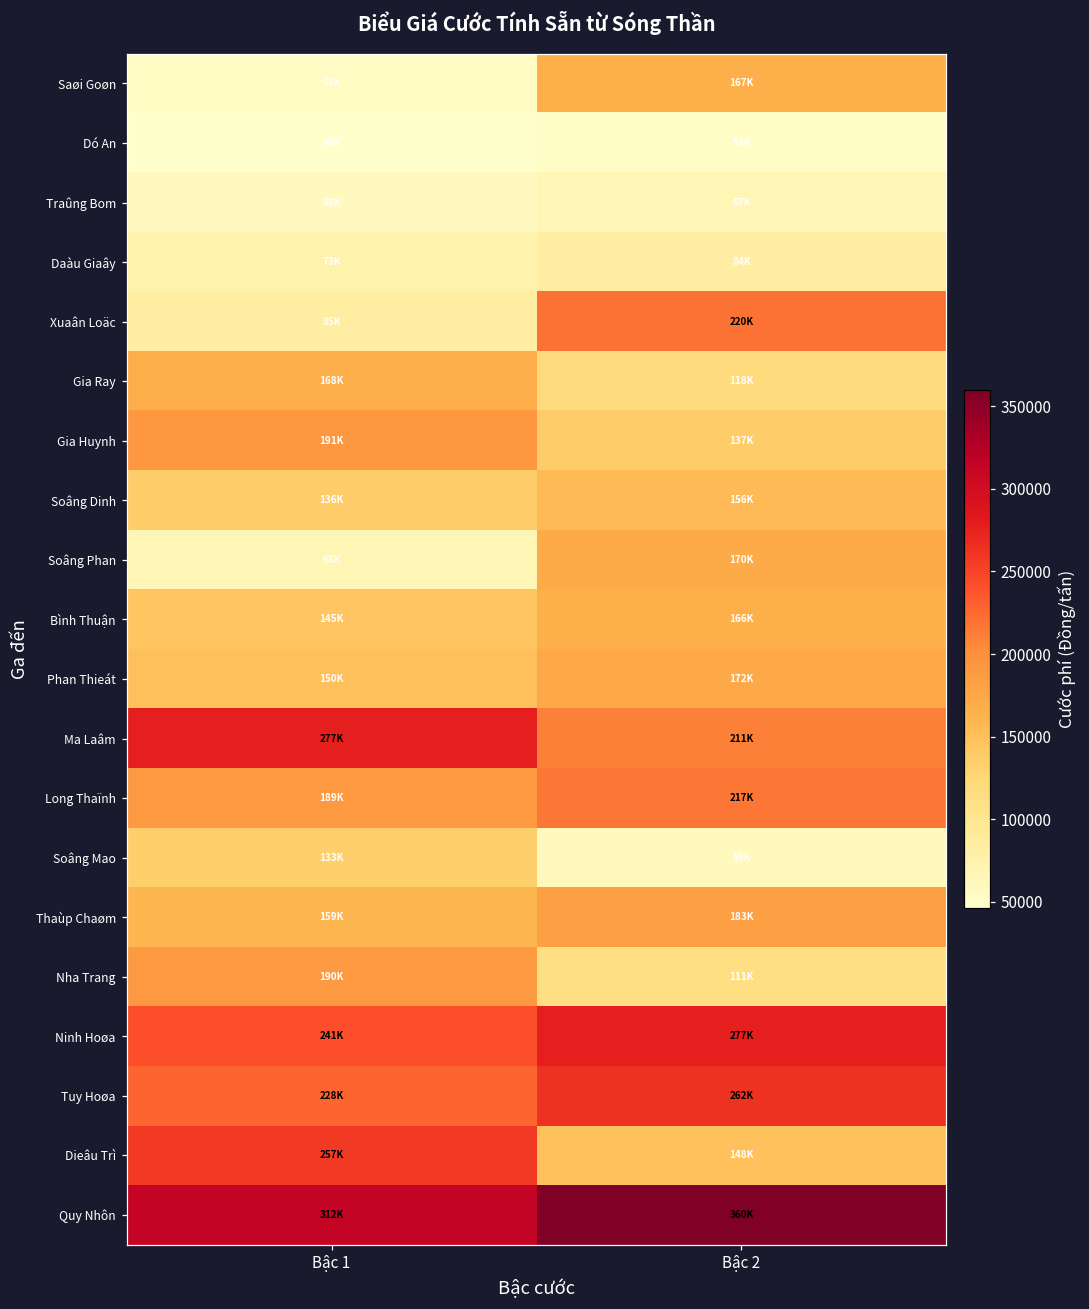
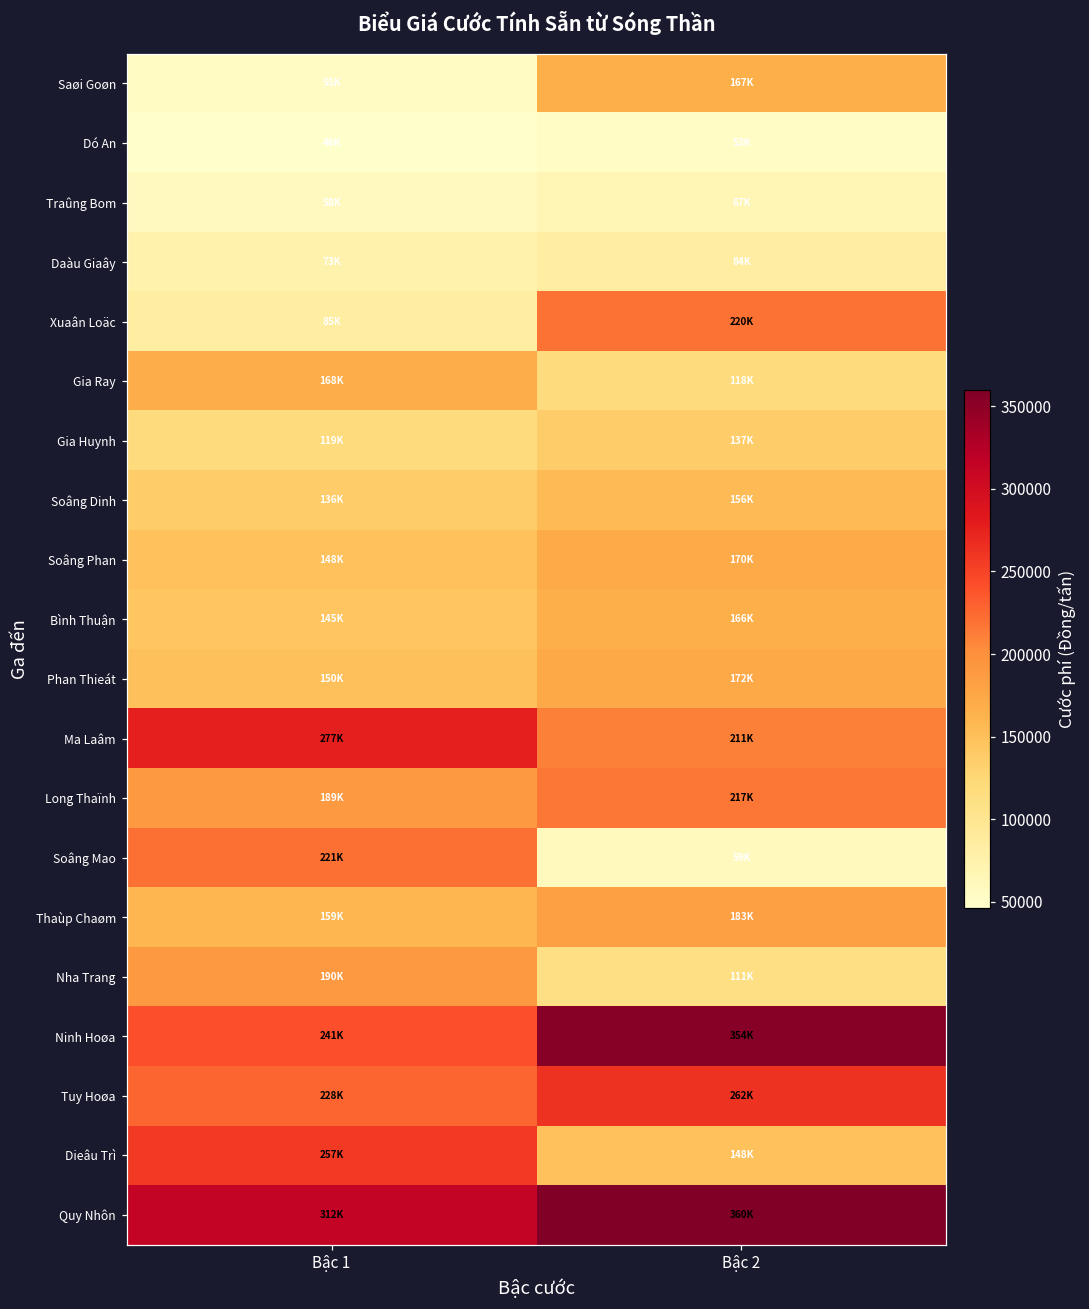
Gia Huynh, Bậc 1: 191K -> 119K
Soâng Phan, Bậc 1: 68K -> 148K
Soâng Mao, Bậc 1: 133K -> 221K
Ninh Hoøa, Bậc 2: 277K -> 354K
